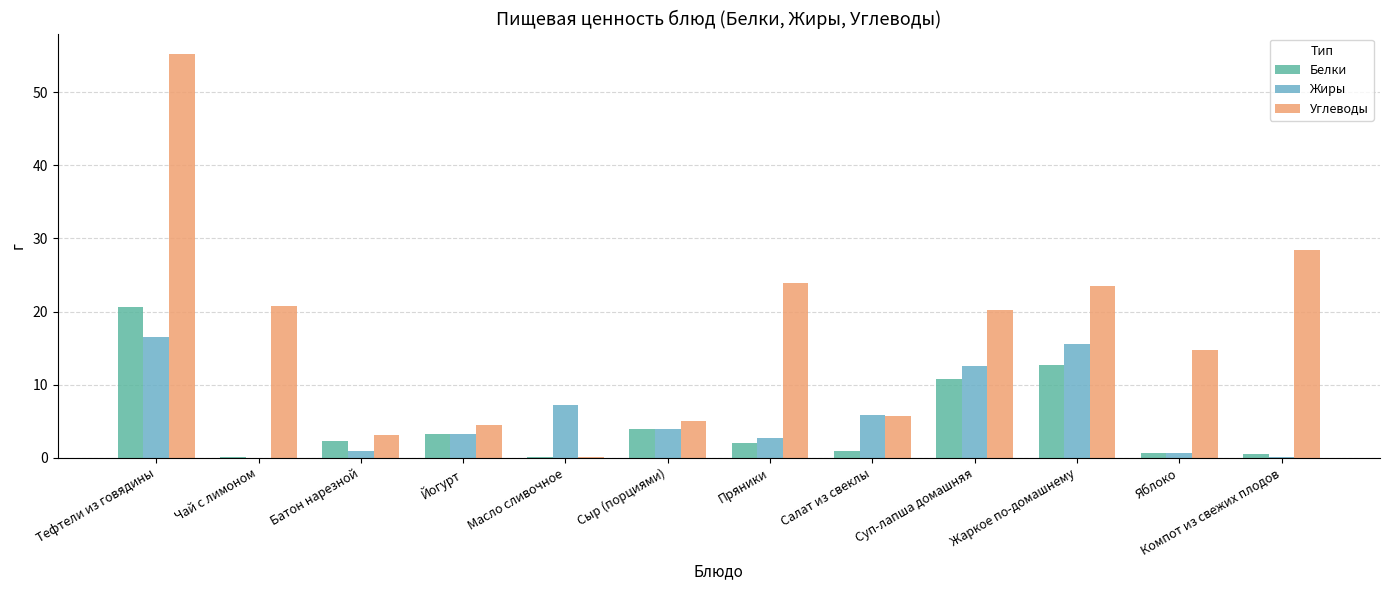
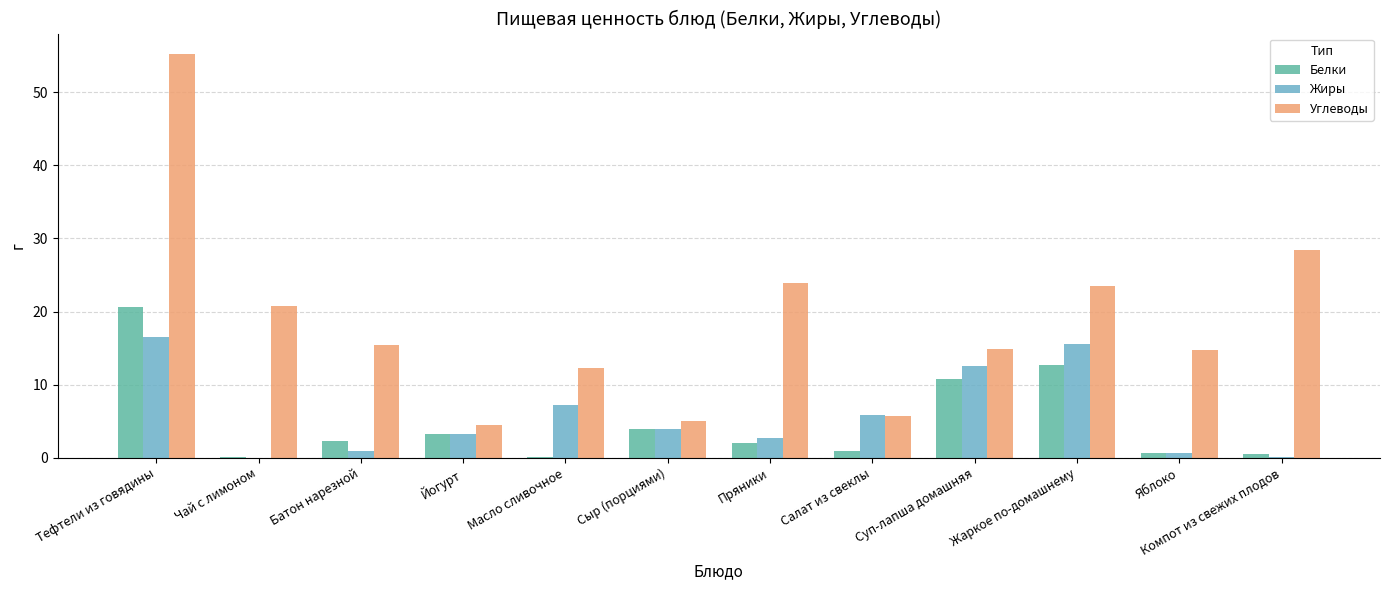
Углеводы, Батон нарезной: 3 -> 15
Углеводы, Масло сливочное: 0 -> 12
Углеводы, Суп-лапша домашняя: 20 -> 15
